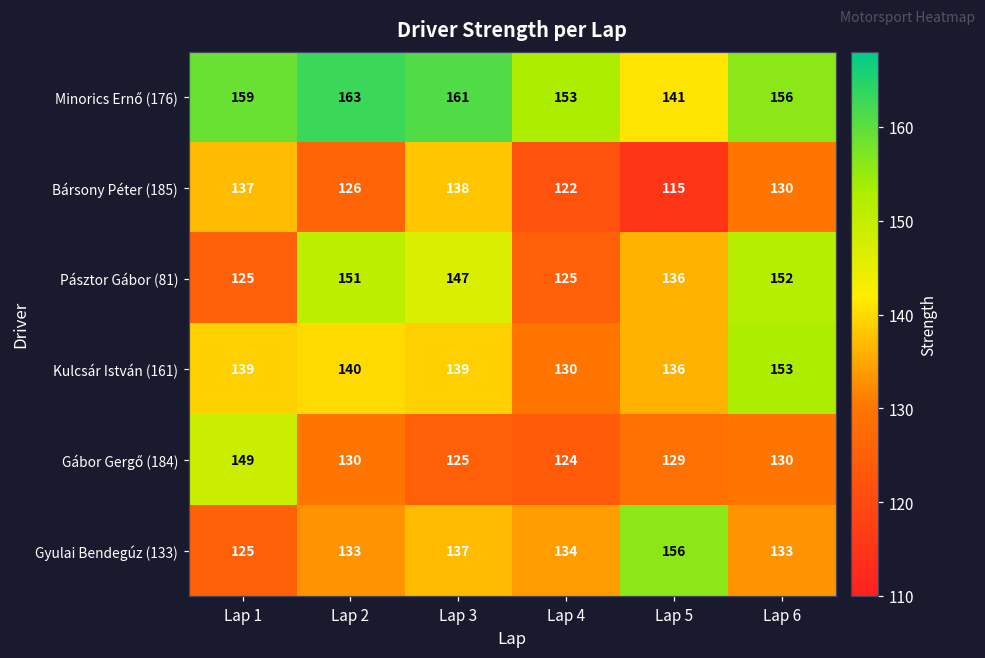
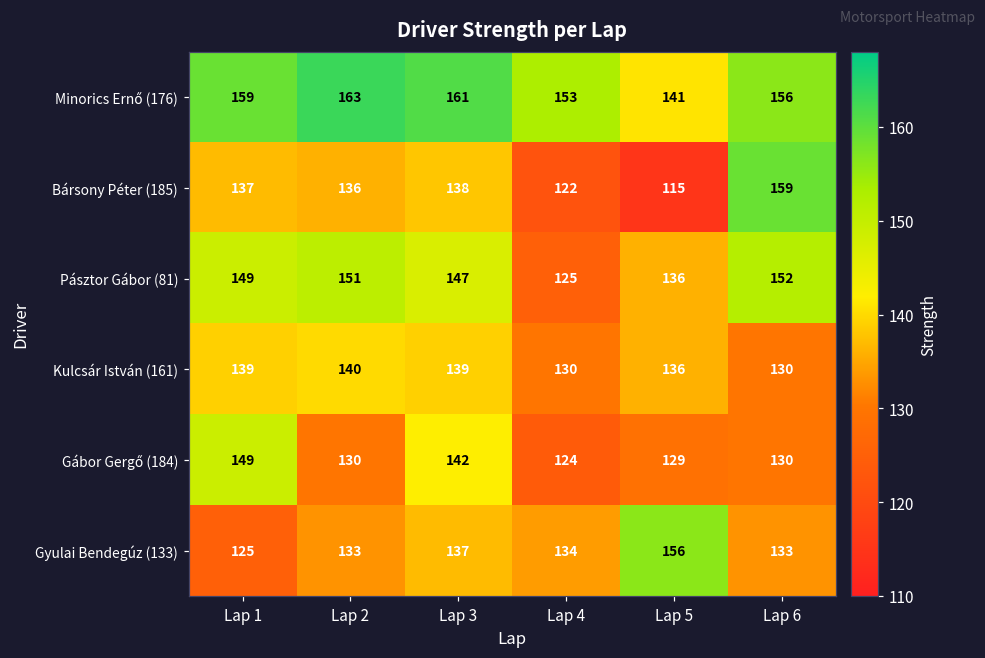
Bársony Péter (185), Lap 2: 126 -> 136
Bársony Péter (185), Lap 6: 130 -> 159
Pásztor Gábor (81), Lap 1: 125 -> 149
Kulcsár István (161), Lap 6: 153 -> 130
Gábor Gergő (184), Lap 3: 125 -> 142
